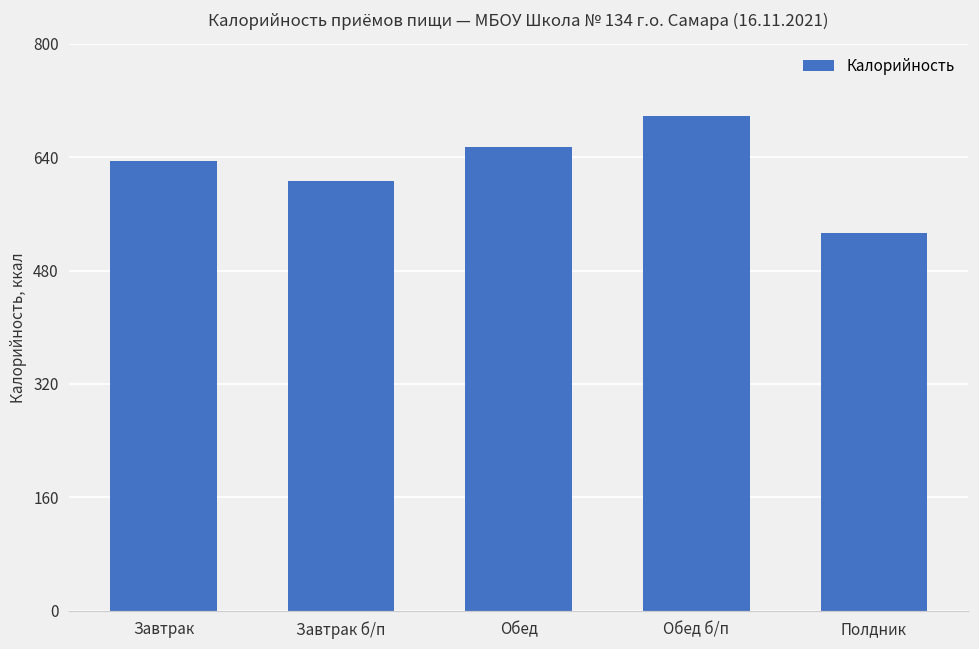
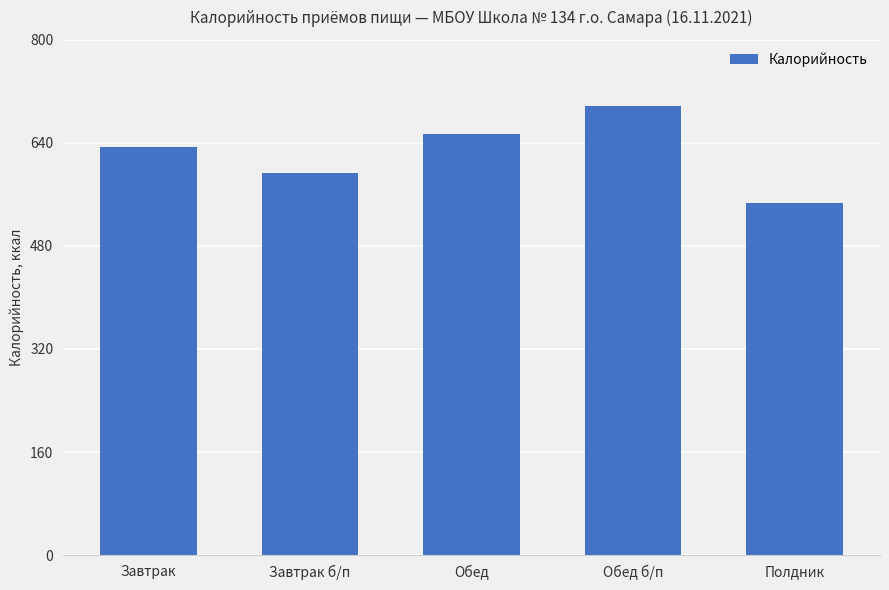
Завтрак б/п: 610 -> 590
Полдник: 530 -> 550
